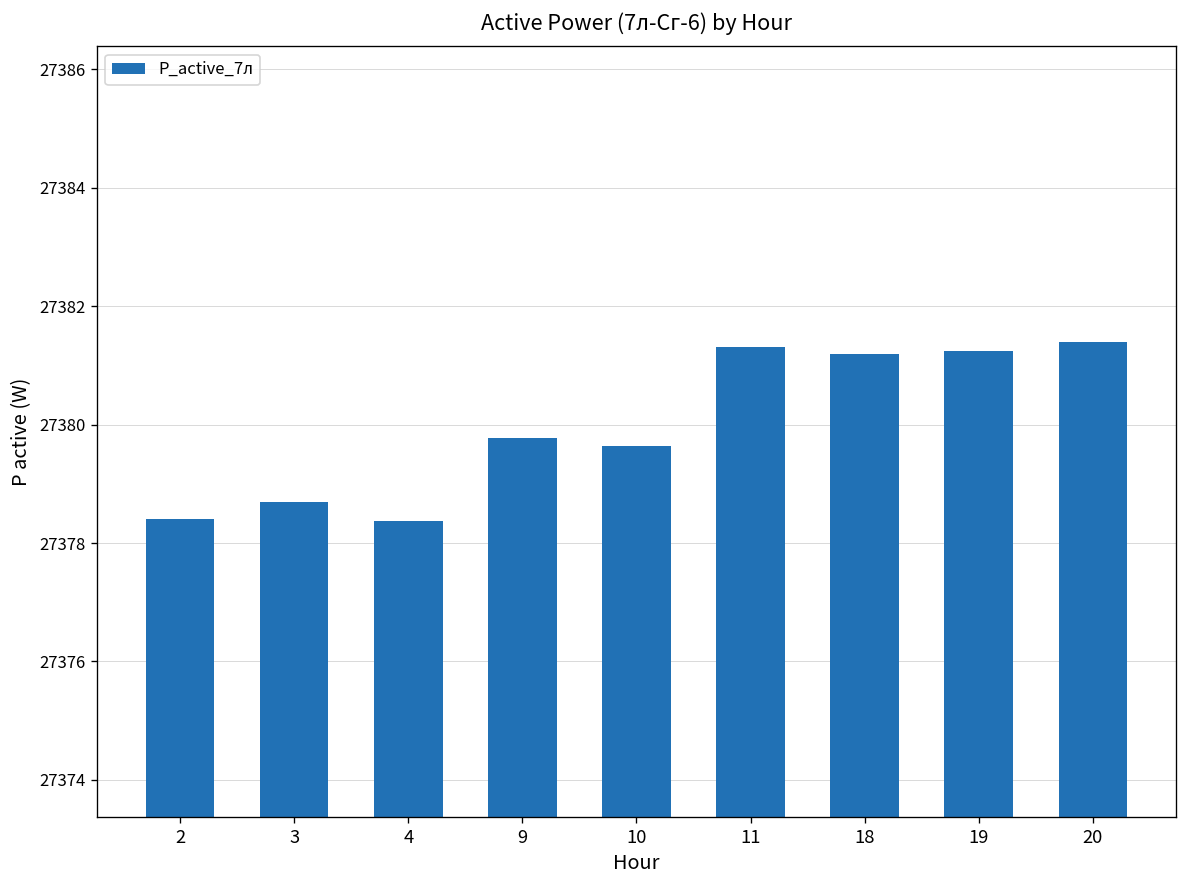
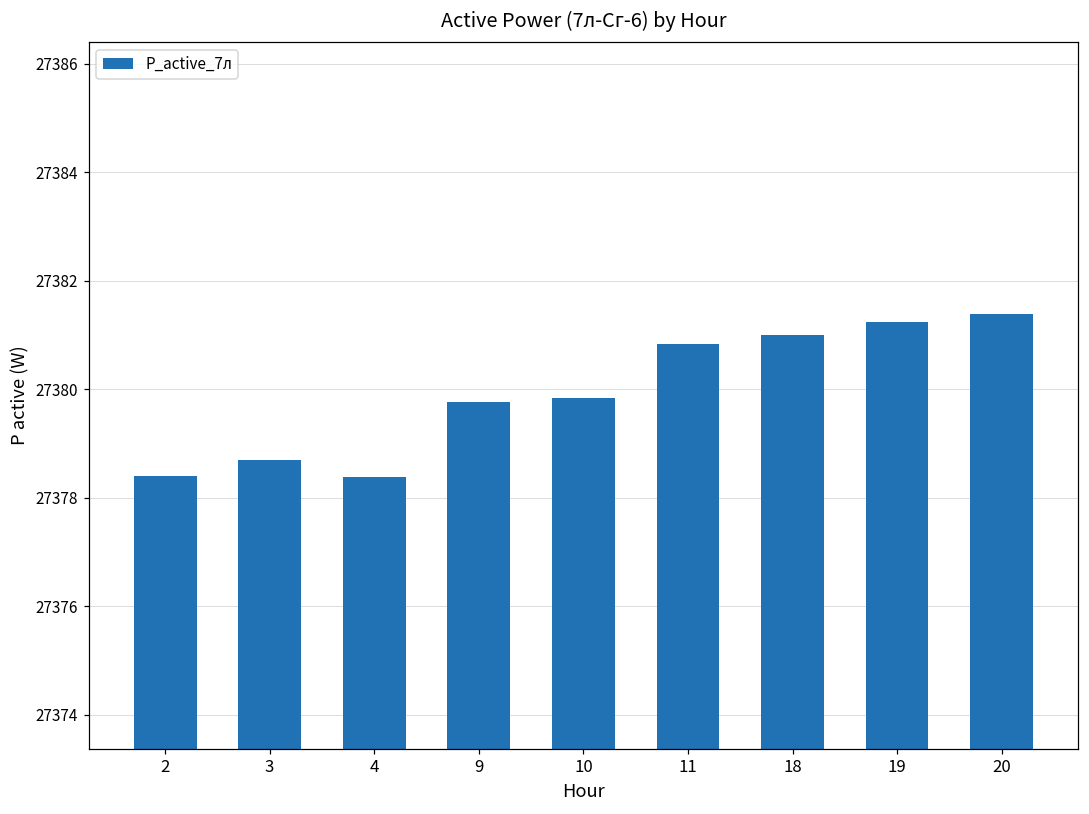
10: 27379.6 -> 27379.8
11: 27381.3 -> 27380.8
18: 27381.2 -> 27381.0
